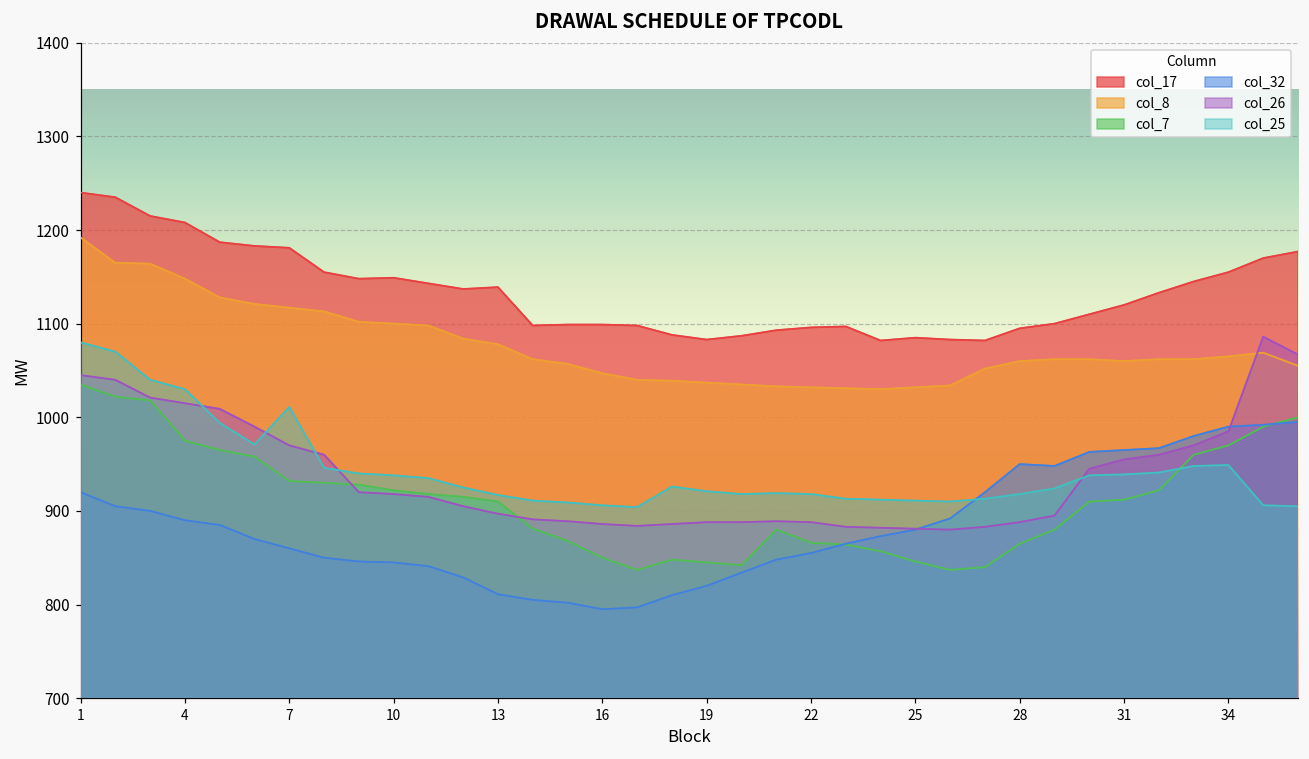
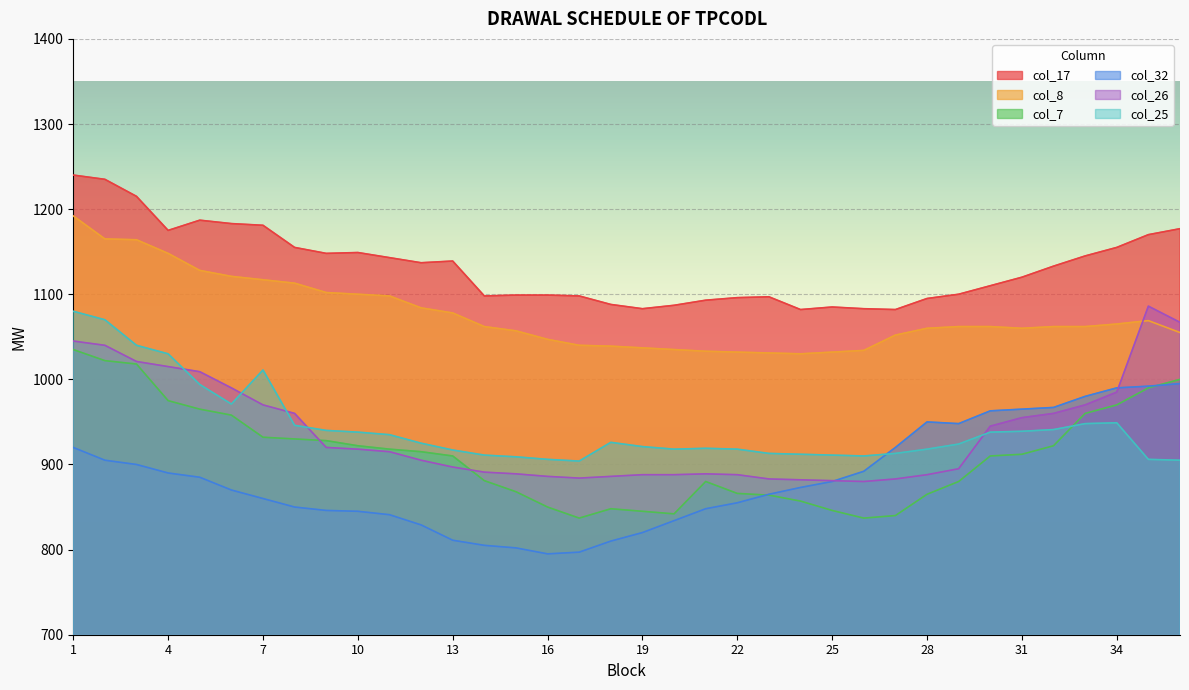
col_17, 4: 1210 -> 1180
